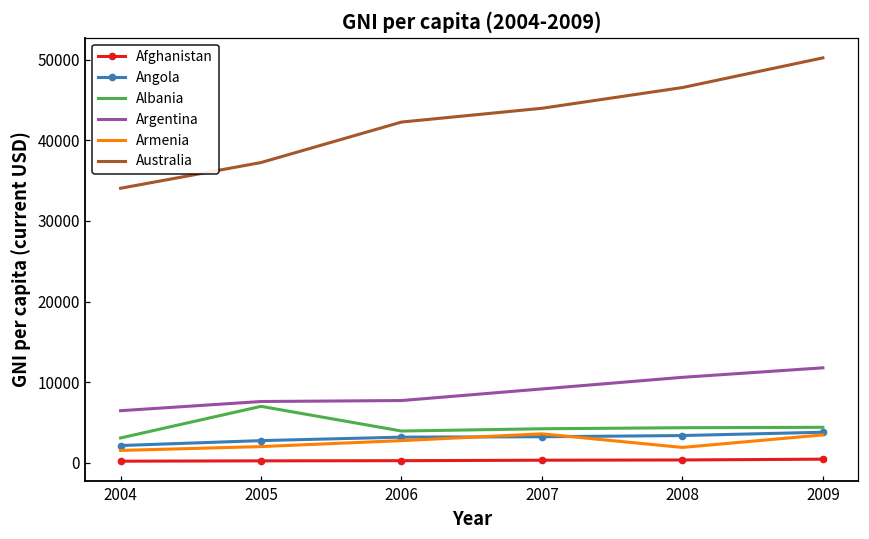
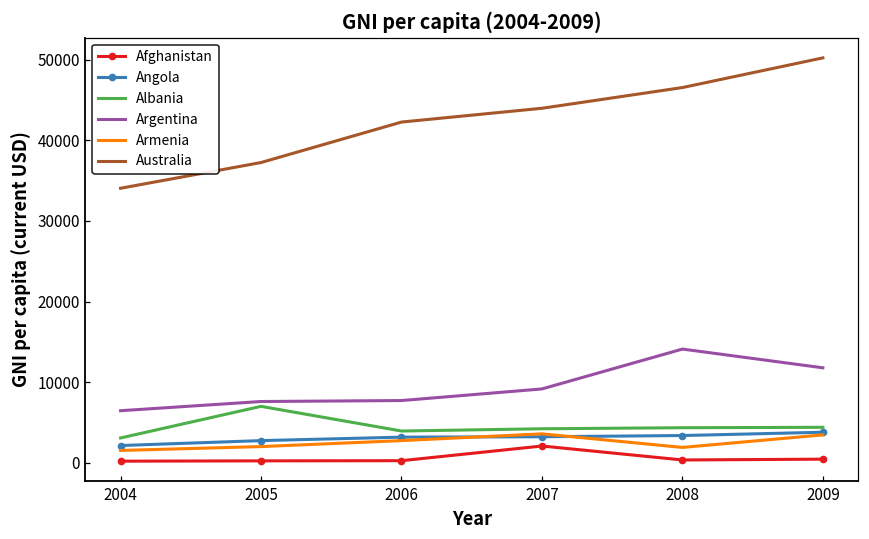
Afghanistan, 2007: 0 -> 2000
Argentina, 2008: 11000 -> 14000
